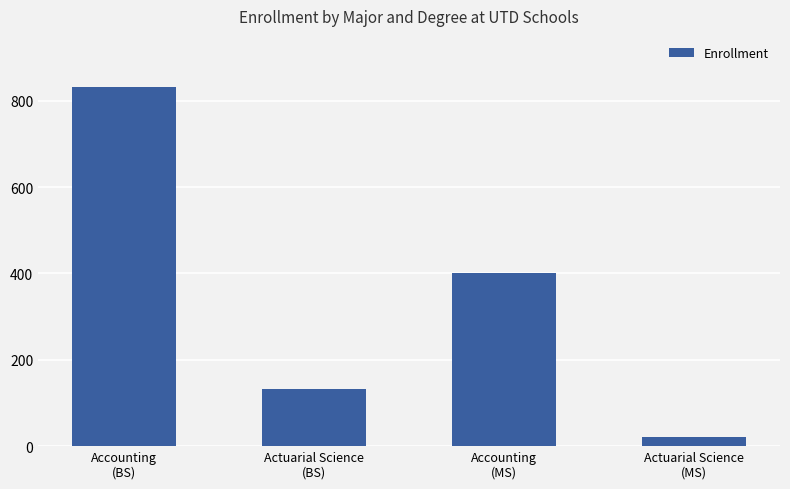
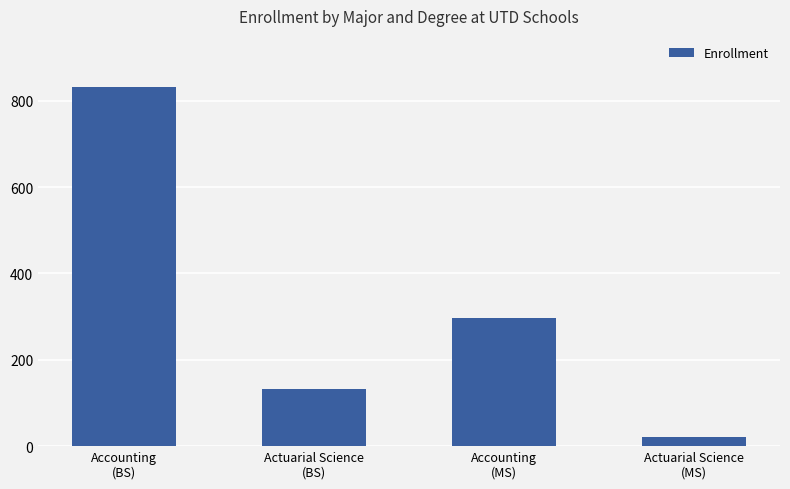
Accounting (MS): 400 -> 300
